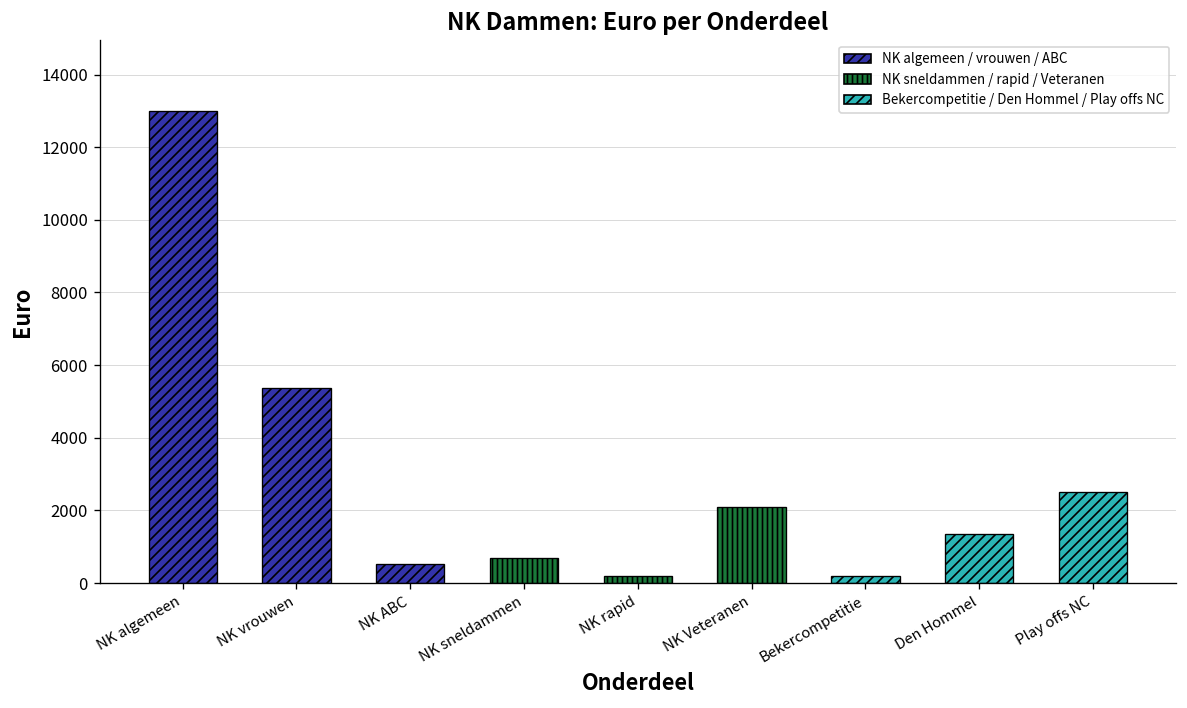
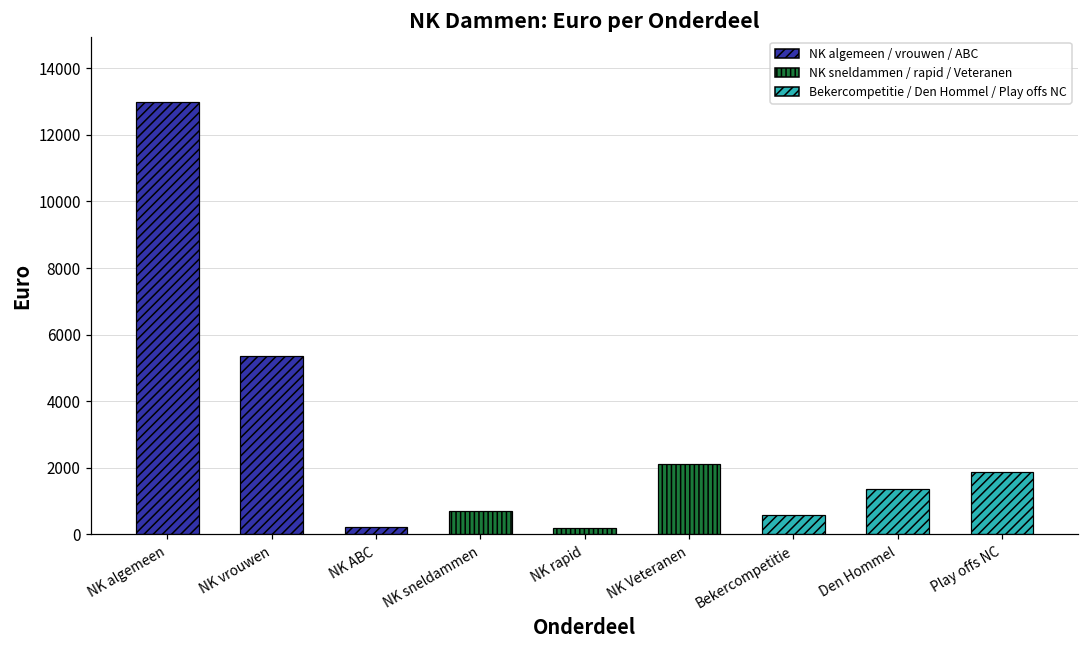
NK ABC: 500 -> 200
Bekercompetitie: 200 -> 600
Play offs NC: 2500 -> 1900
